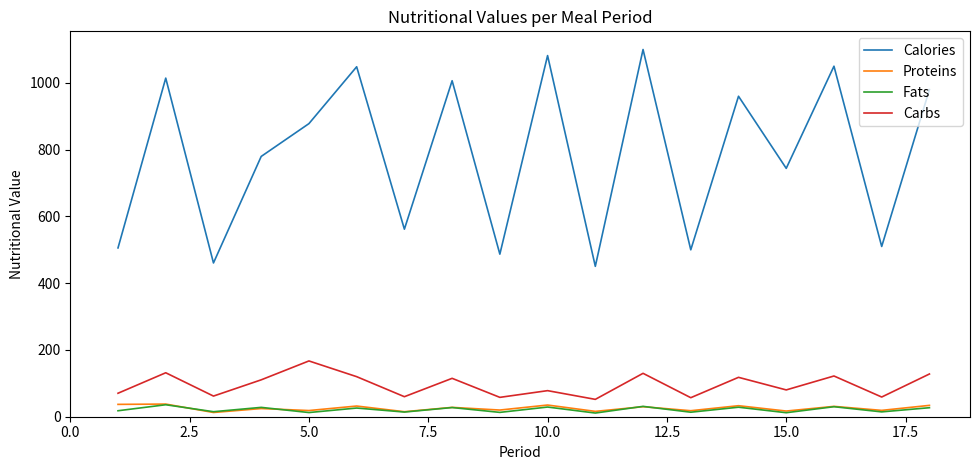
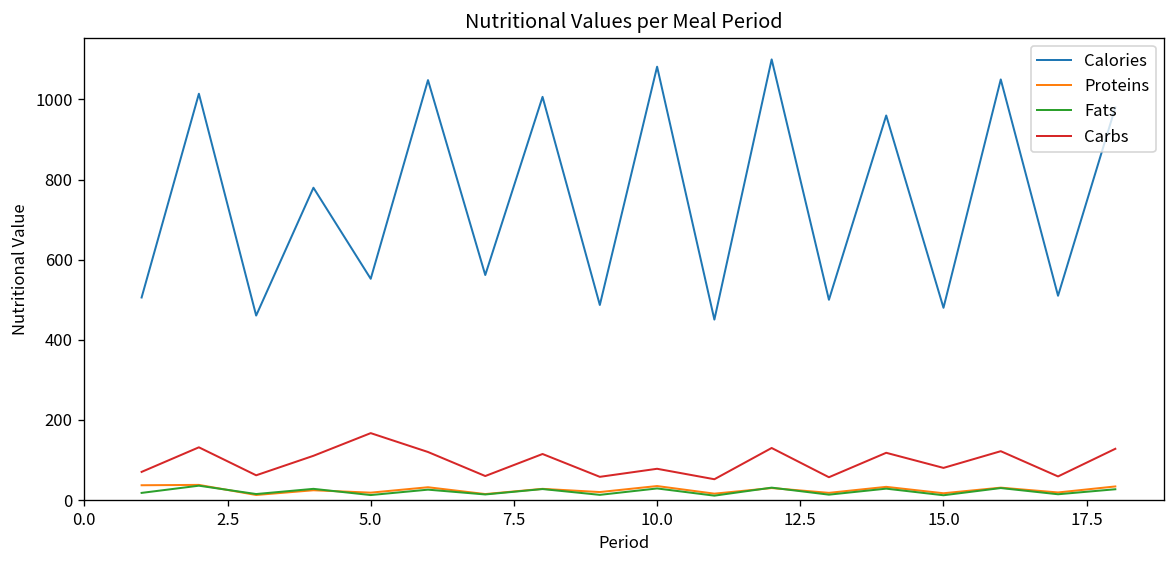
Calories, 5.0: 880 -> 550
Calories, 15.0: 740 -> 480
